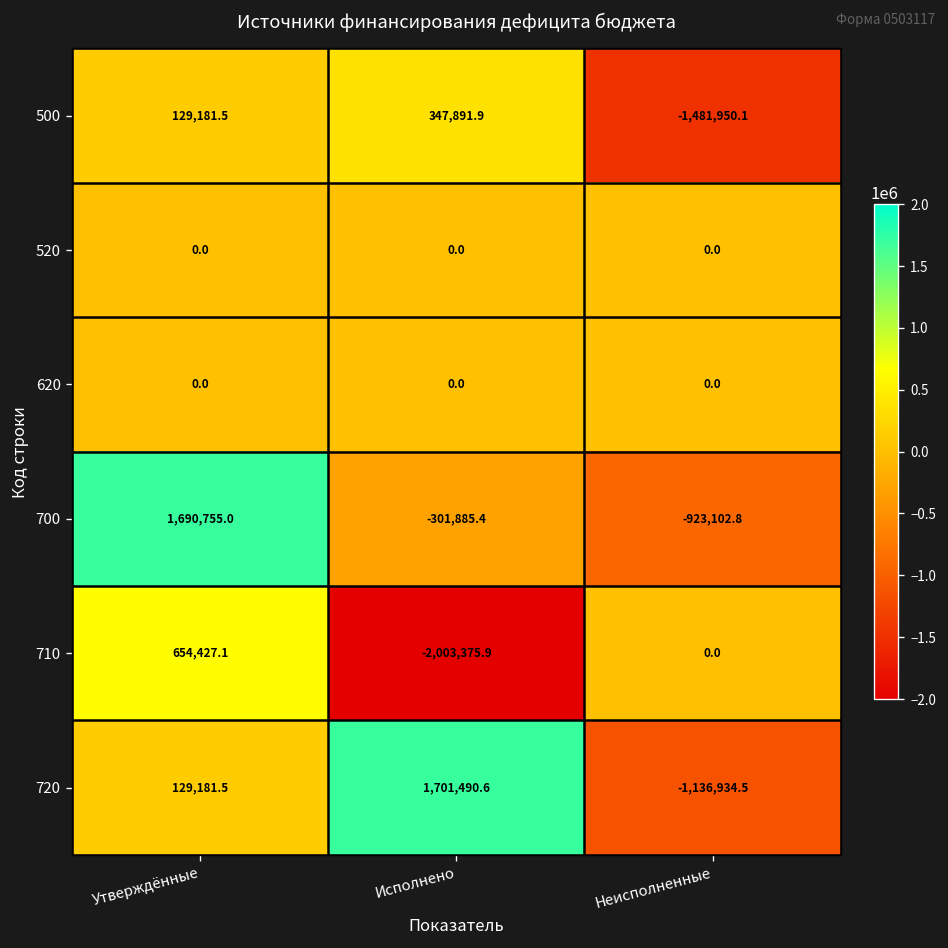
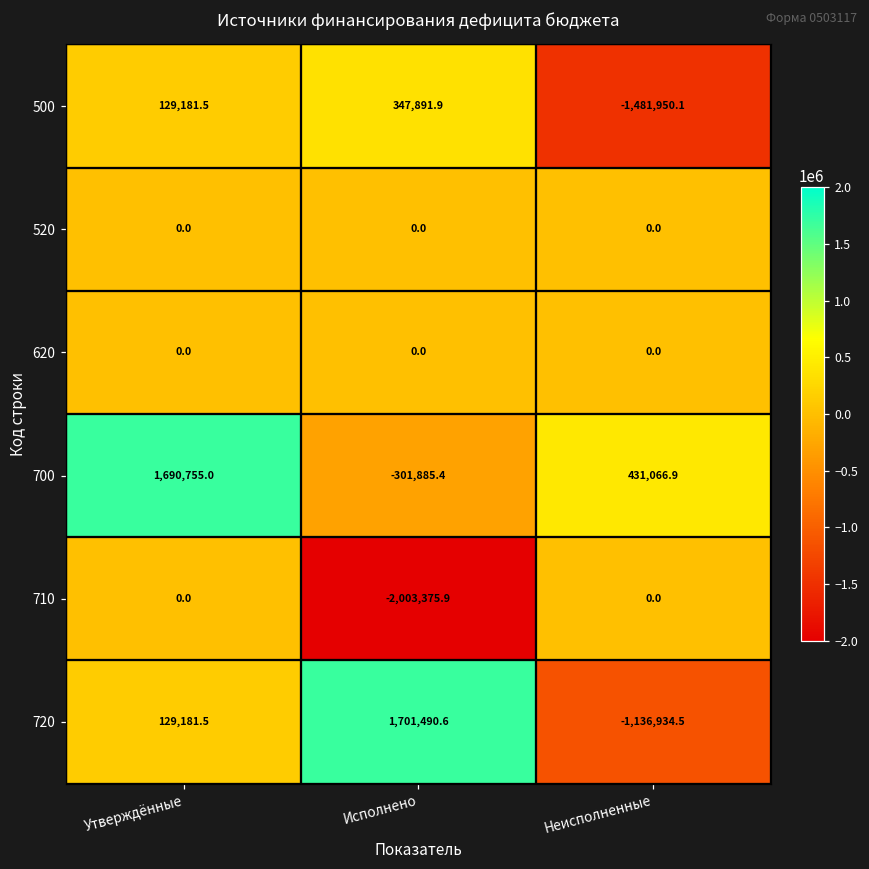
700, Неисполненные: -923,102.8 -> 431,066.9
710, Утверждённые: 654,427.1 -> 0.0
